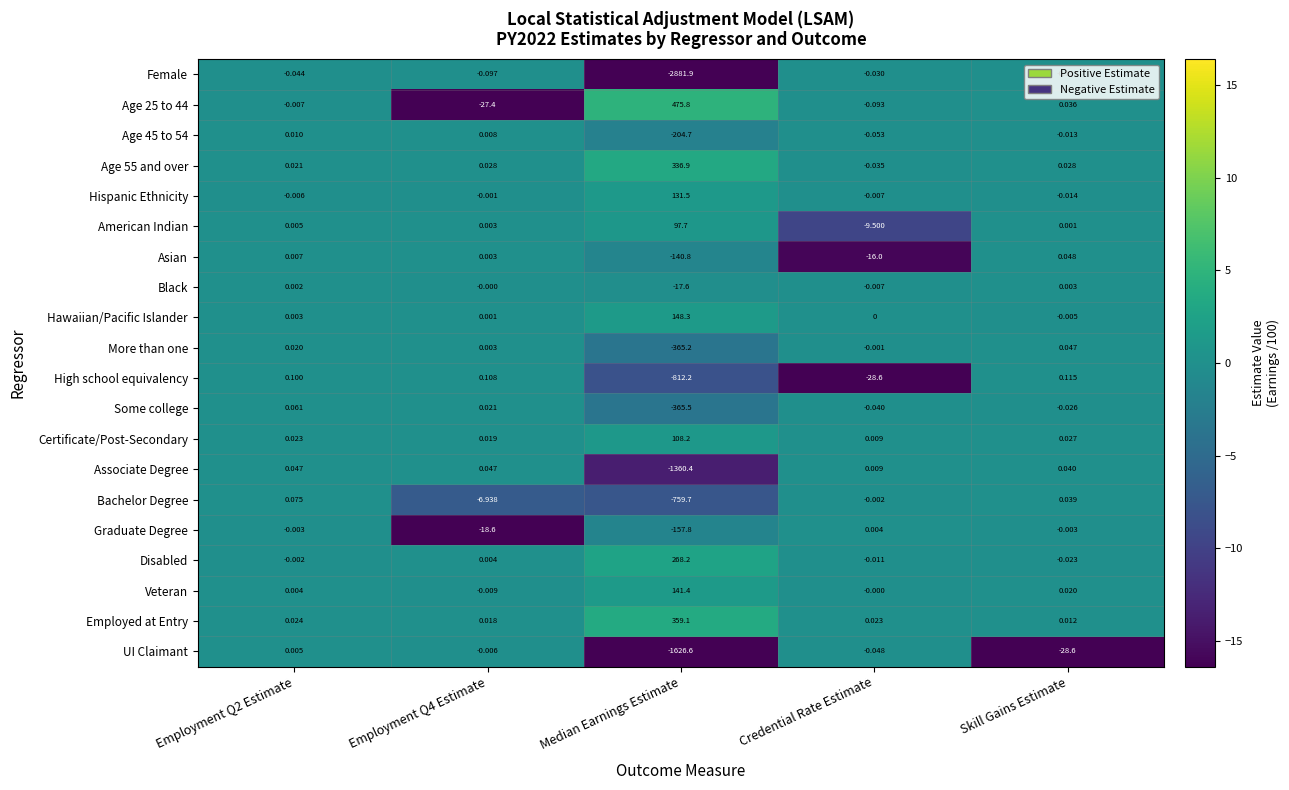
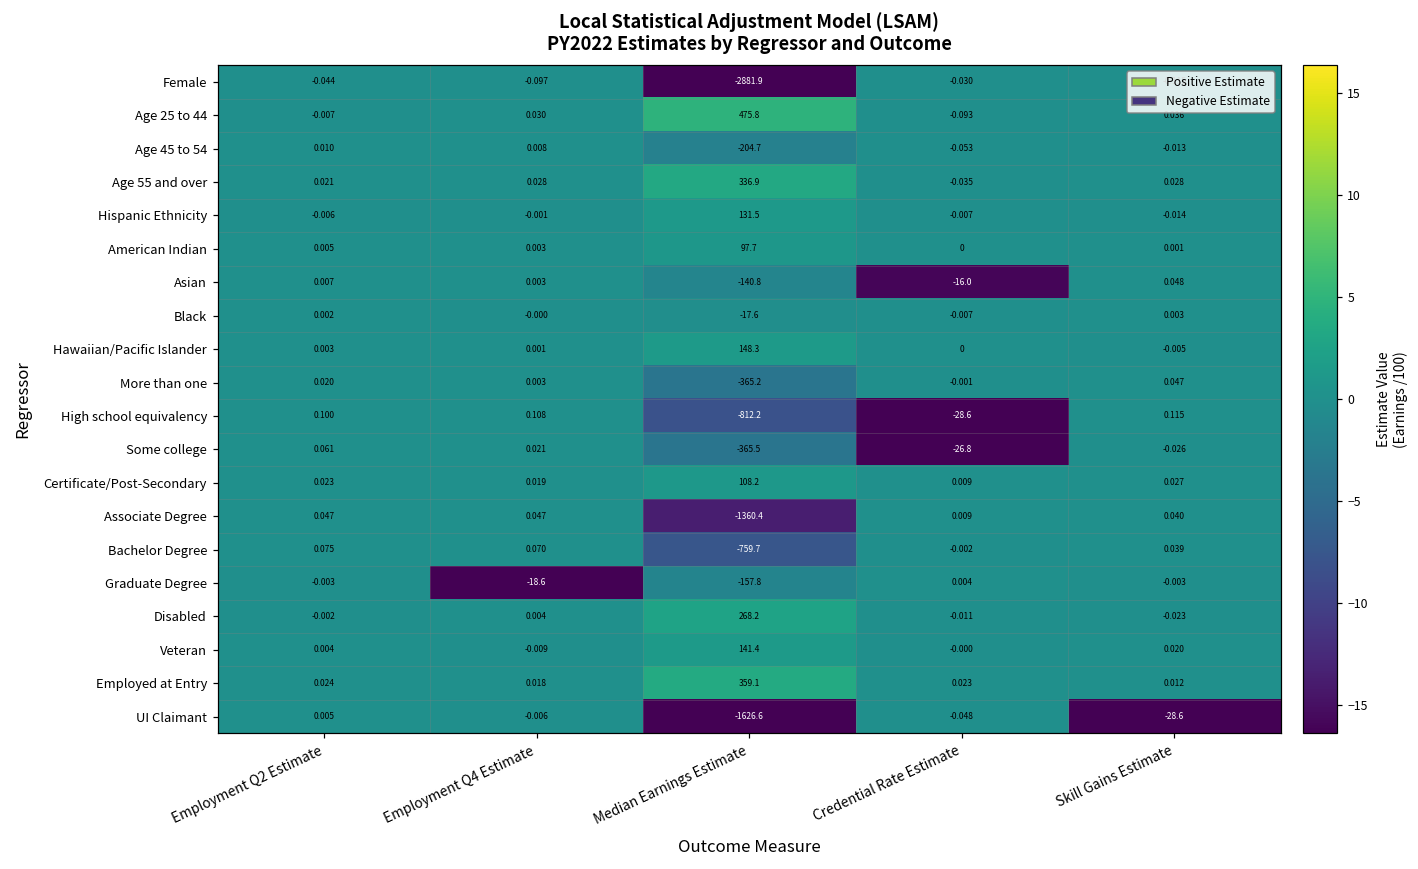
Age 25 to 44, Employment Q4 Estimate: -27.4 -> 0.030
American Indian, Credential Rate Estimate: -9.500 -> 0
Some college, Credential Rate Estimate: -0.040 -> -26.8
Bachelor Degree, Employment Q4 Estimate: -6.938 -> 0.070
